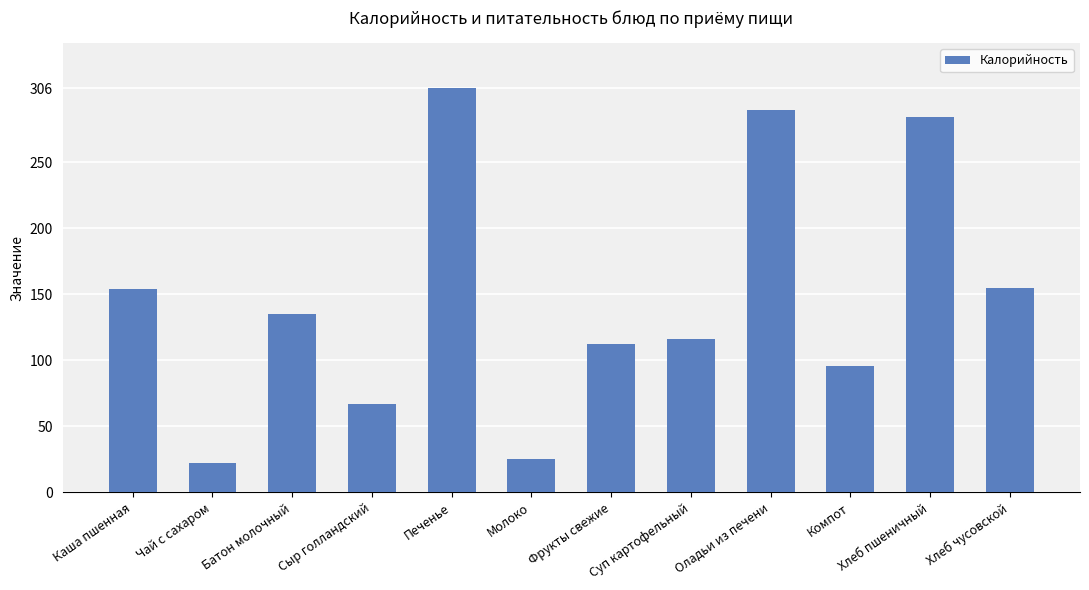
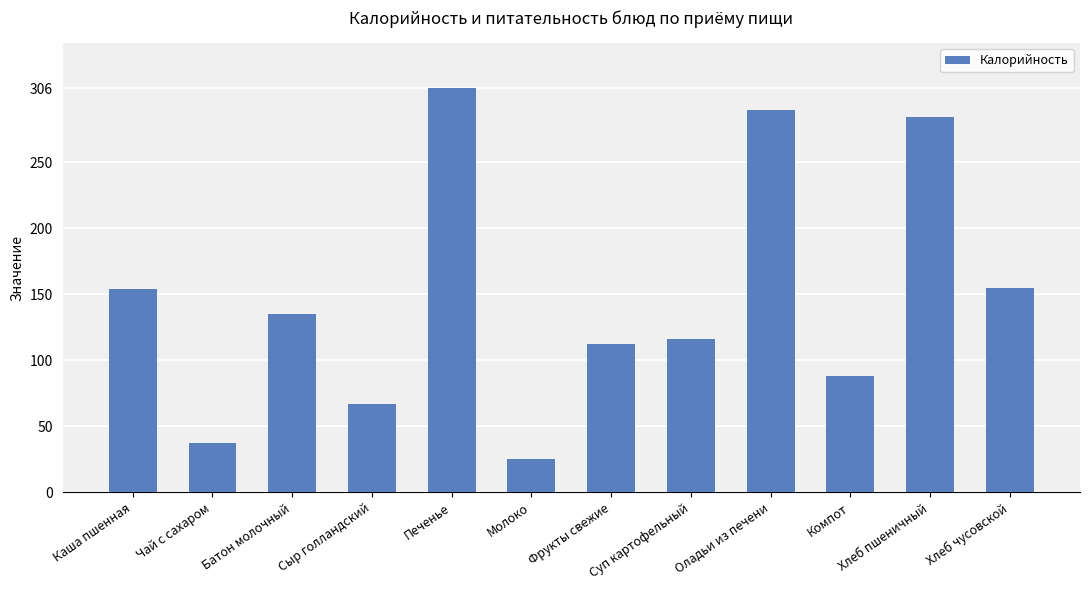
Чай с сахаром: 22 -> 37
Компот: 96 -> 88
